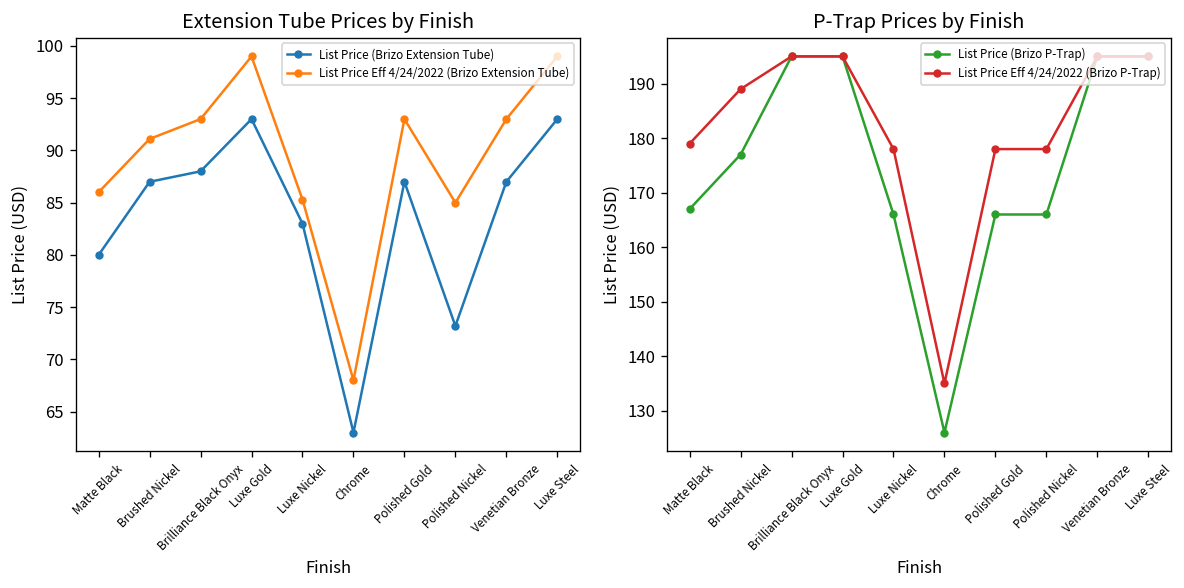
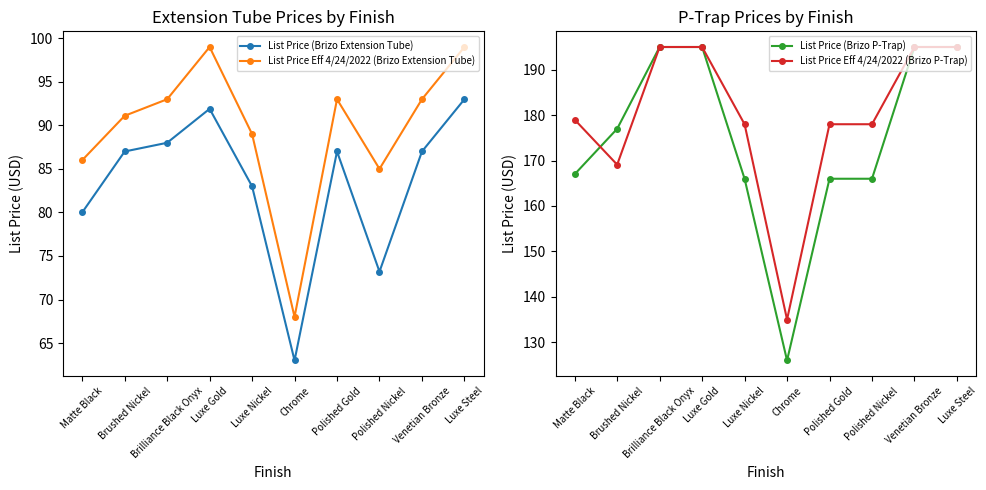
Extension Tube Prices by Finish, List Price (Brizo Extension Tube), Luxe Gold: 93 -> 92
Extension Tube Prices by Finish, List Price Eff 4/24/2022 (Brizo Extension Tube), Luxe Nickel: 85 -> 89
P-Trap Prices by Finish, List Price Eff 4/24/2022 (Brizo P-Trap), Brushed Nickel: 189 -> 169
